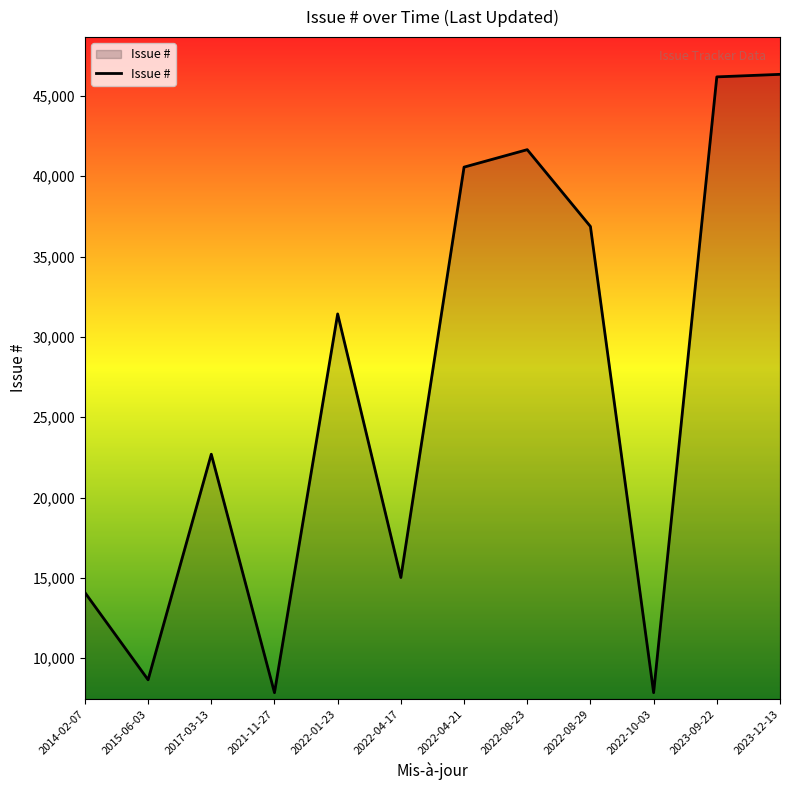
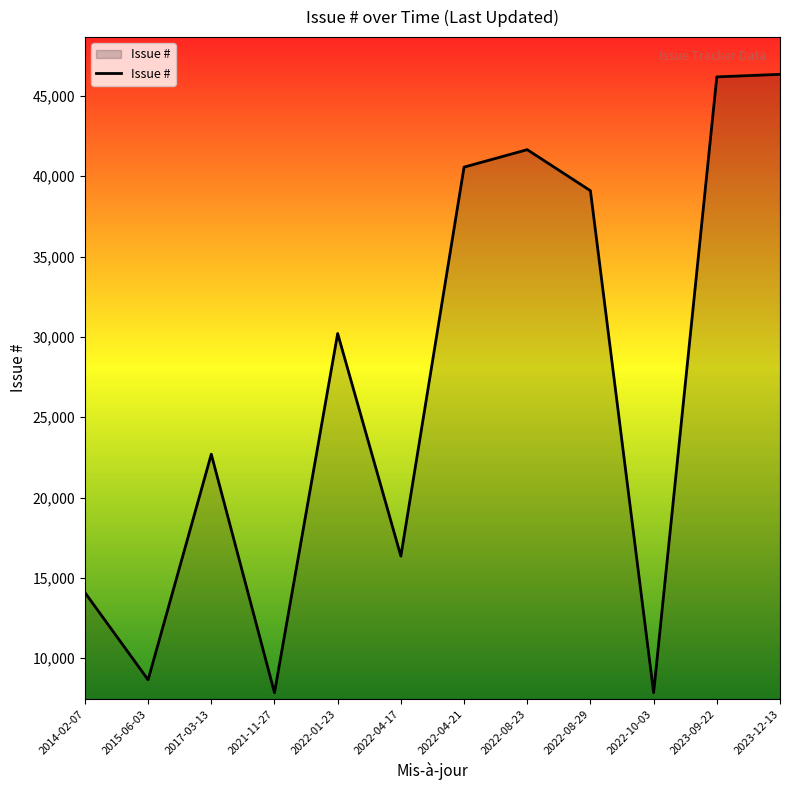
2022-01-23: 31,400 -> 30,200
2022-04-17: 15,000 -> 16,400
2022-08-29: 36,900 -> 39,100
